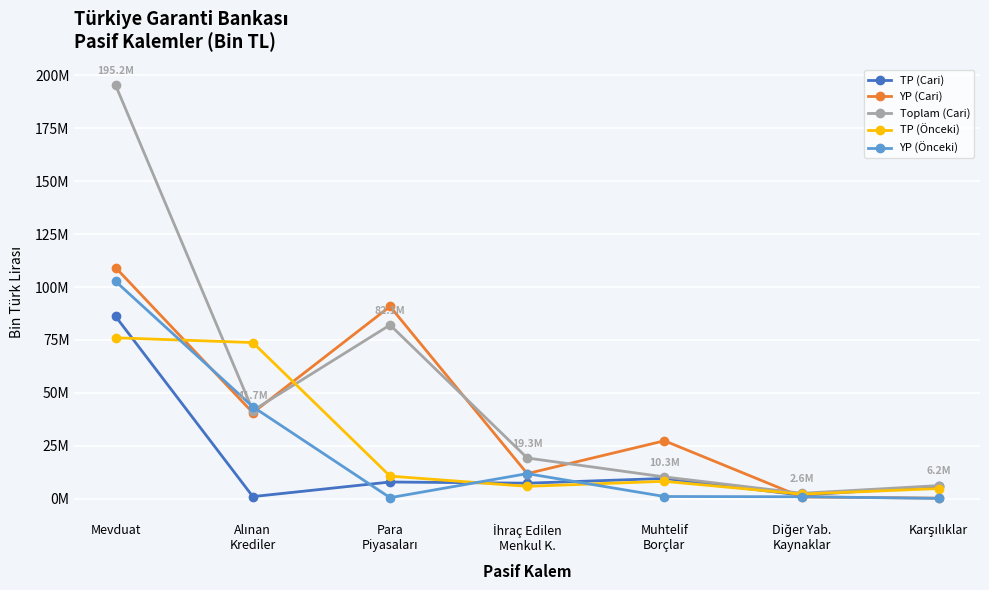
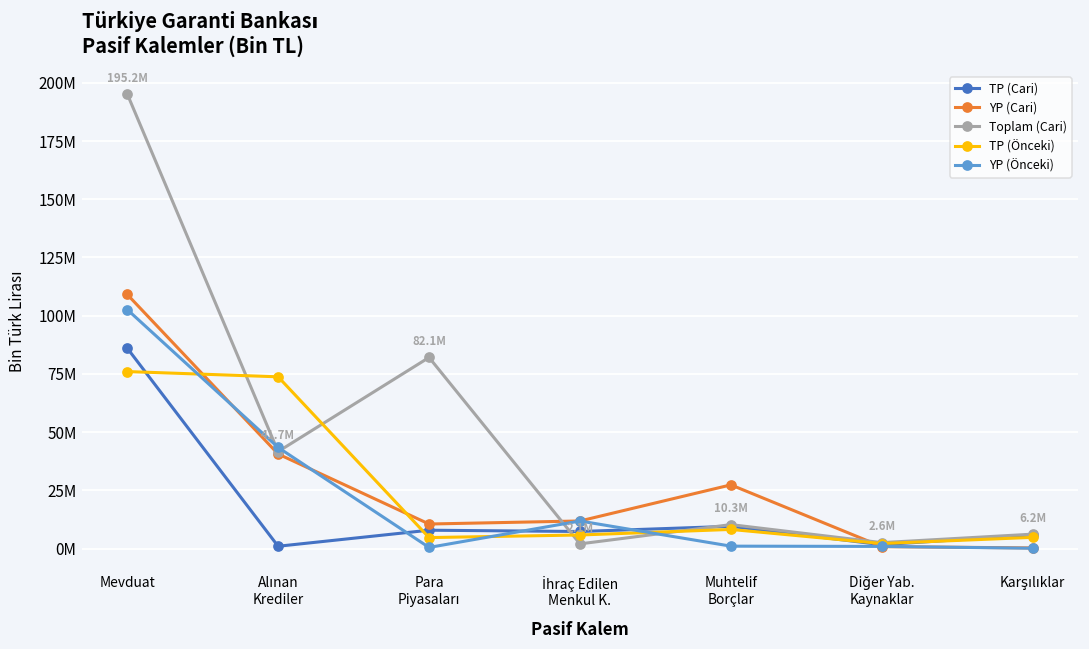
YP (Cari), Para Piyasaları: 91000000 -> 11000000
TP (Önceki), Para Piyasaları: 11000000 -> 5000000
Toplam (Cari), İhraç Edilen Menkul K.: 19.3M -> 2.1M
